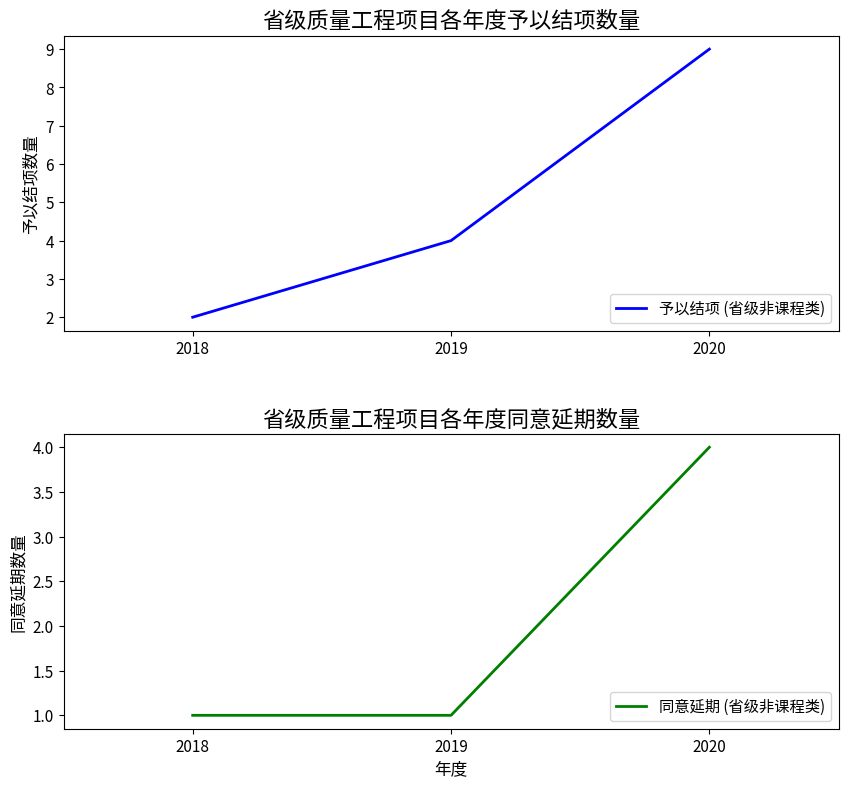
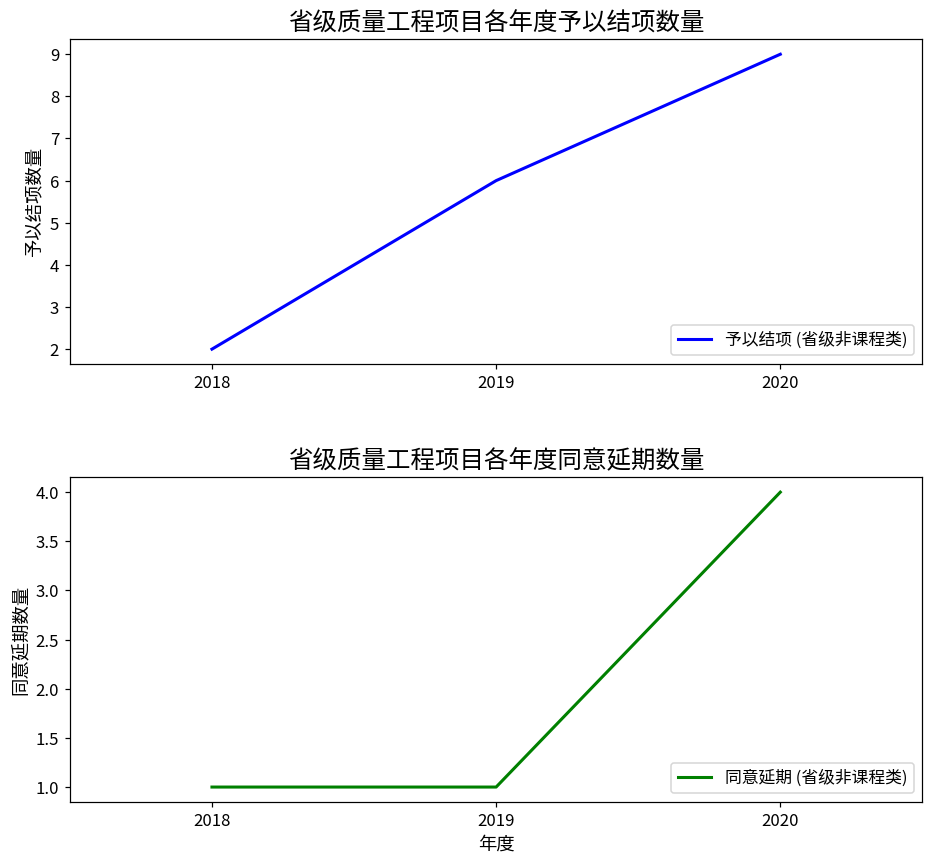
省级质量工程项目各年度予以结项数量, 2019: 4 -> 6
